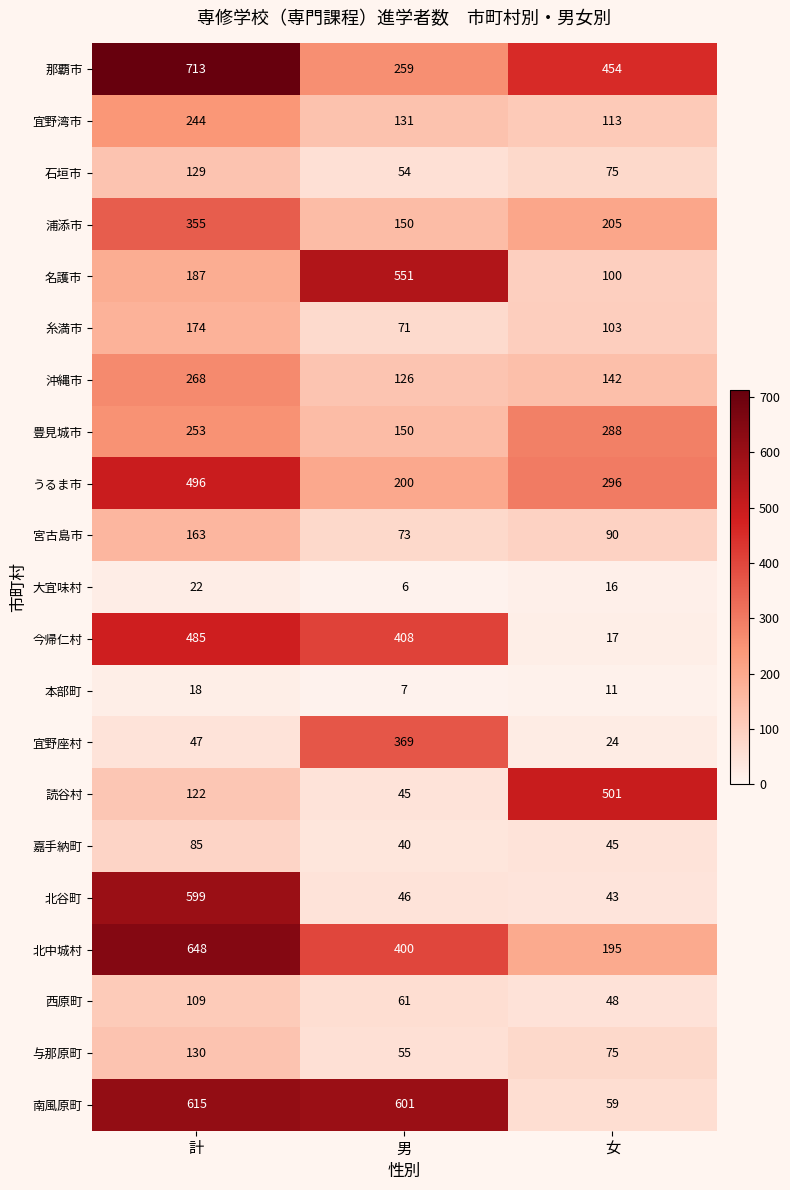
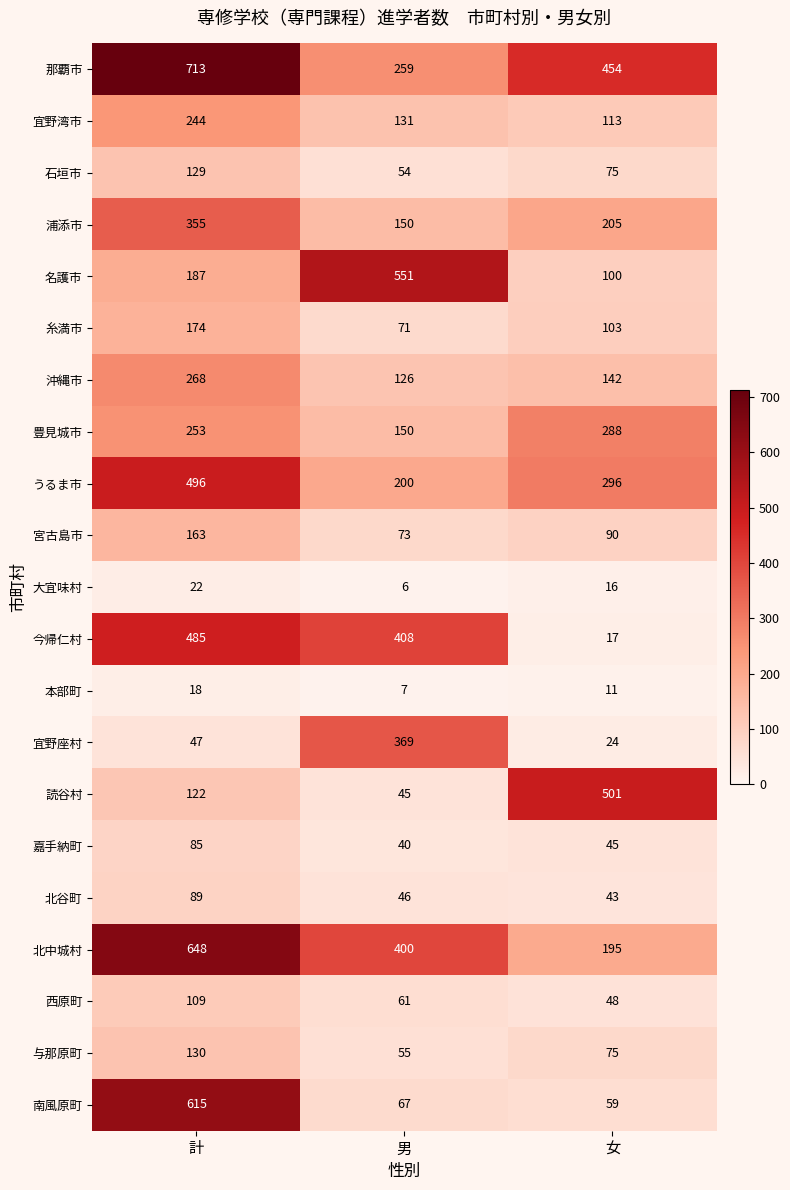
北谷町, 計: 599 -> 89
南風原町, 男: 601 -> 67
